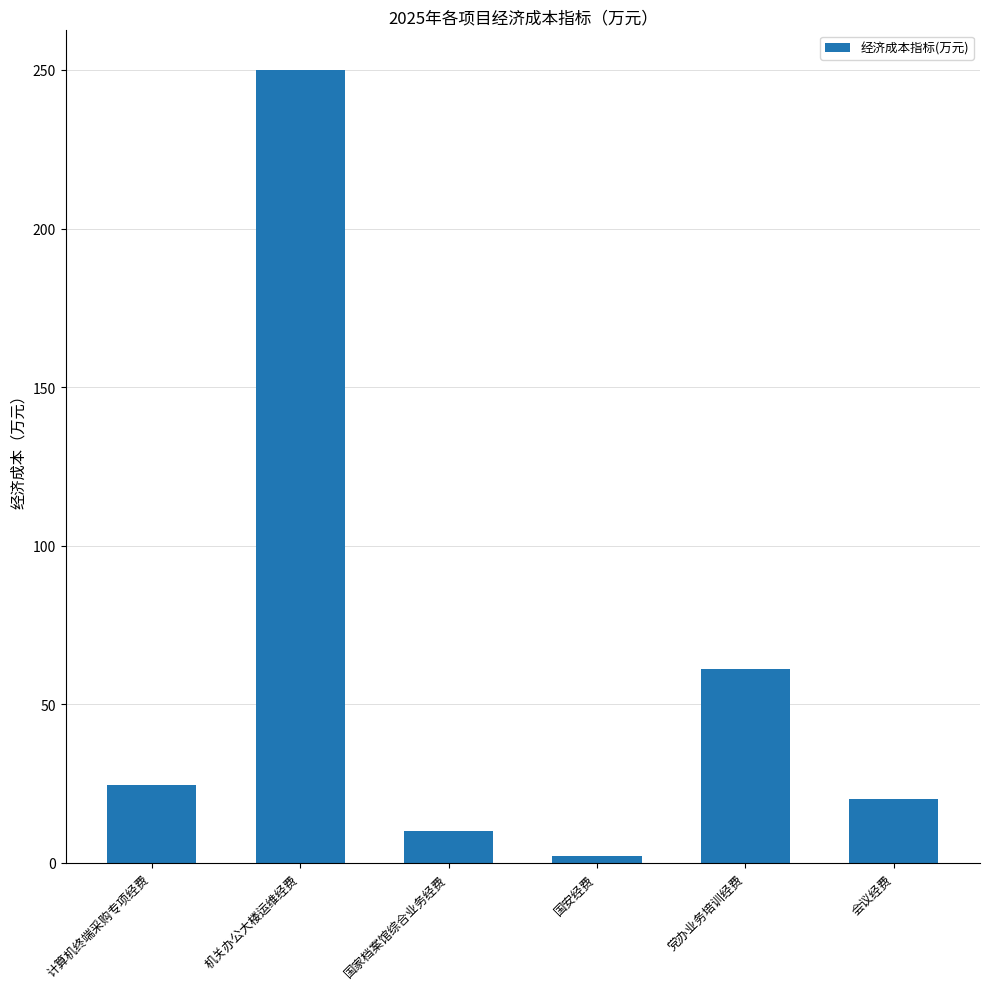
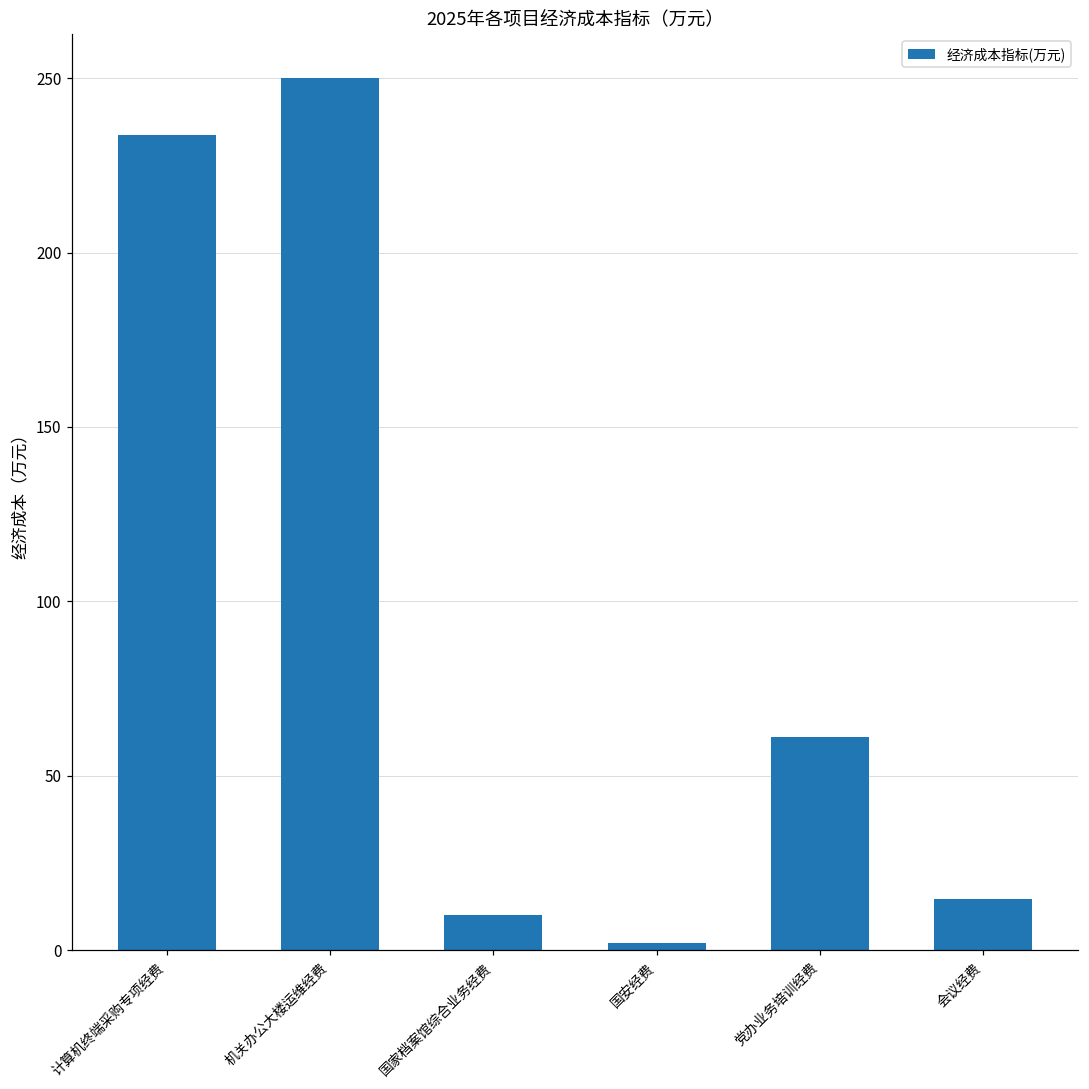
计算机终端采购专项经费: 25 -> 234
会议经费: 20 -> 15
